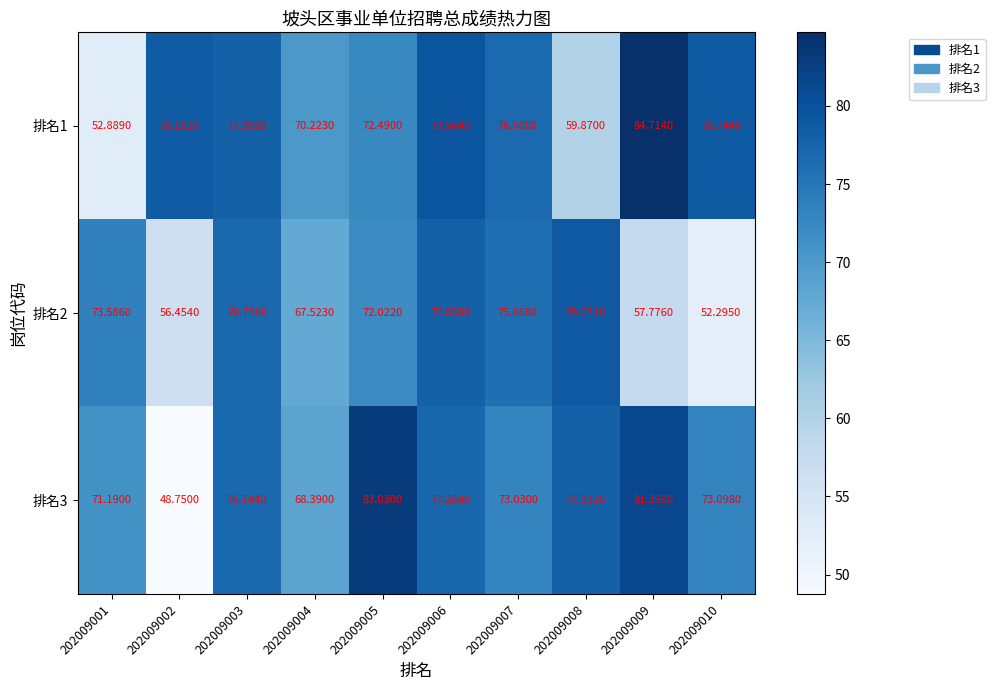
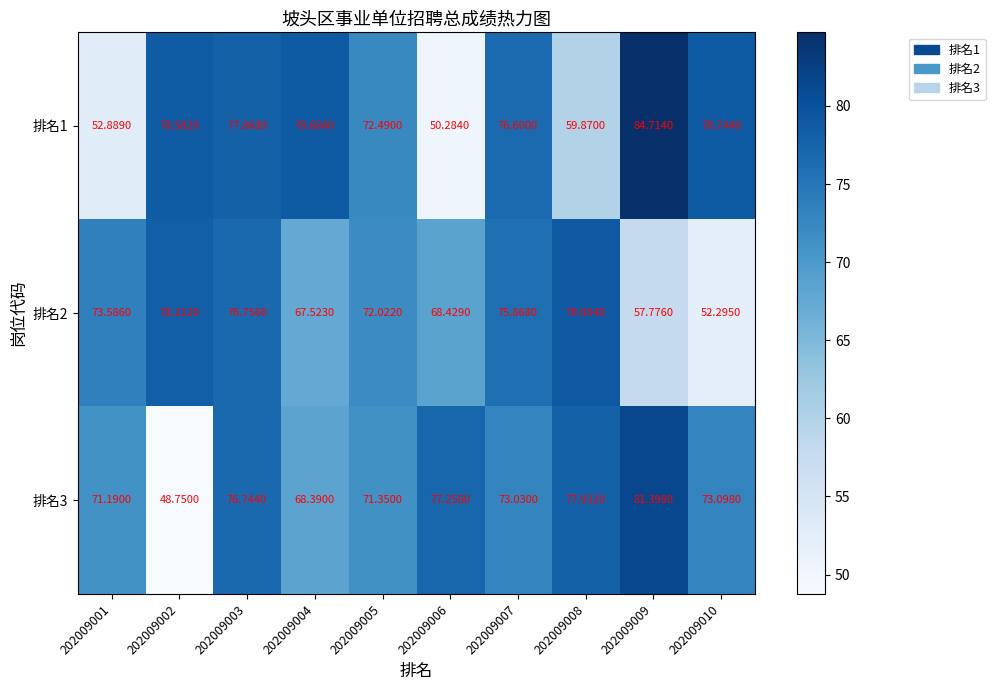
排名1, 202009004: 70.2230 -> 78.6840
排名1, 202009006: 79.5640 -> 50.2840
排名2, 202009002: 56.4540 -> 78.2120
排名2, 202009006: 77.8580 -> 68.4290
排名3, 202009005: 83.0300 -> 71.3500
